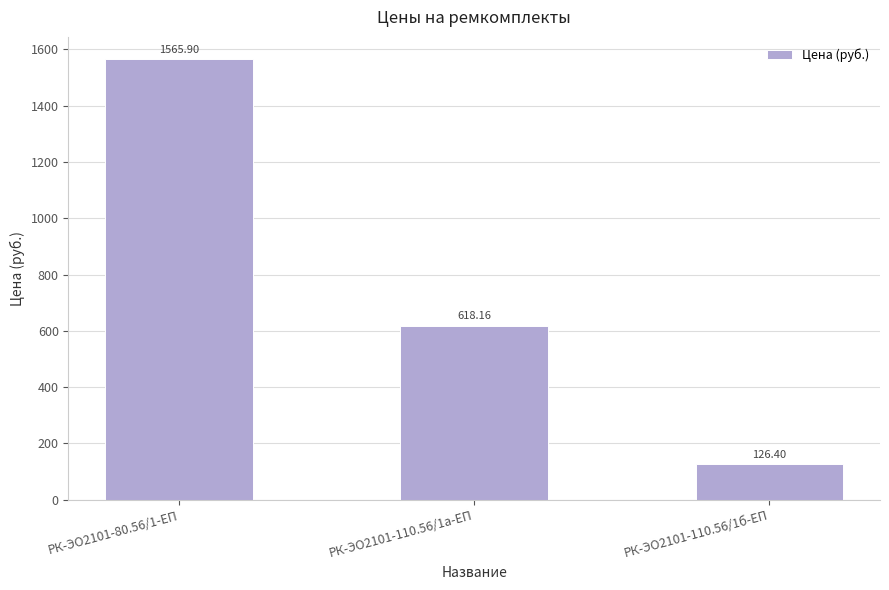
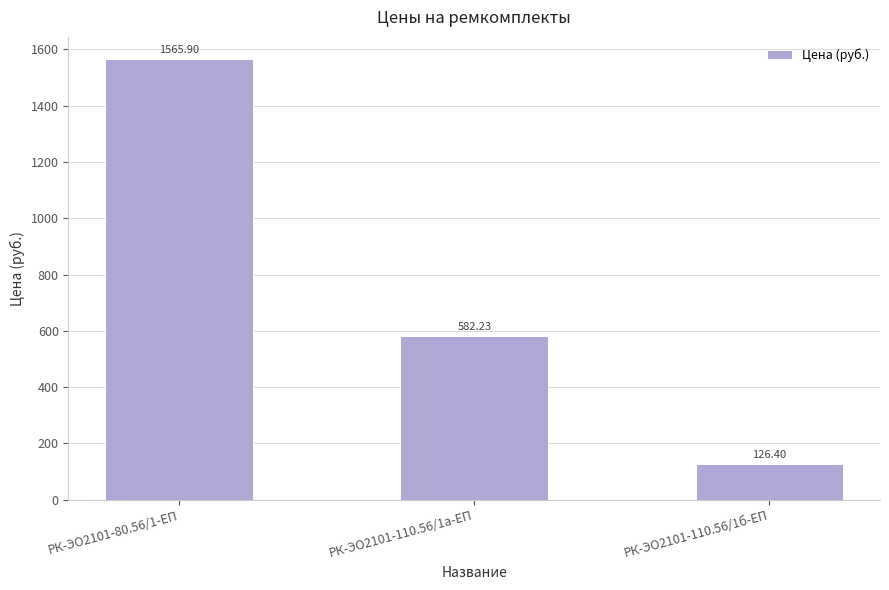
РК-ЭО2101-110.56/1а-ЕП: 618.16 -> 582.23
